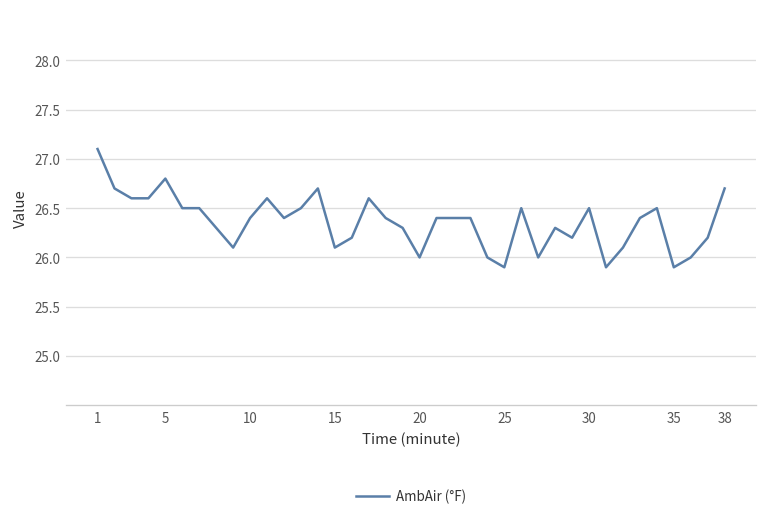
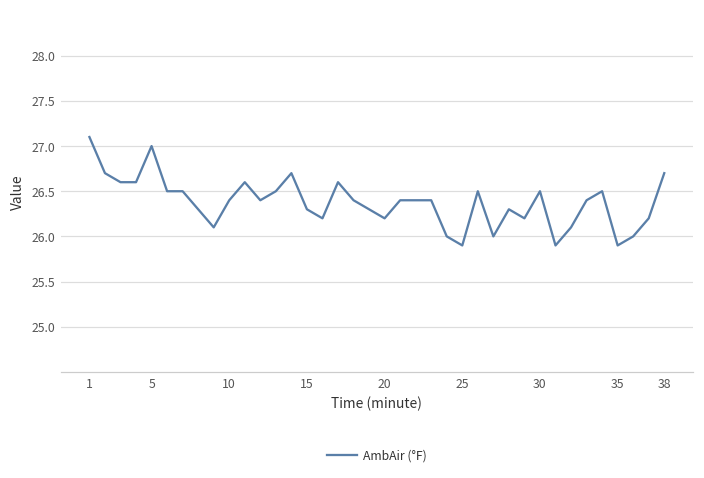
5: 26.8 -> 27.0
15: 26.1 -> 26.3
20: 26.0 -> 26.2
